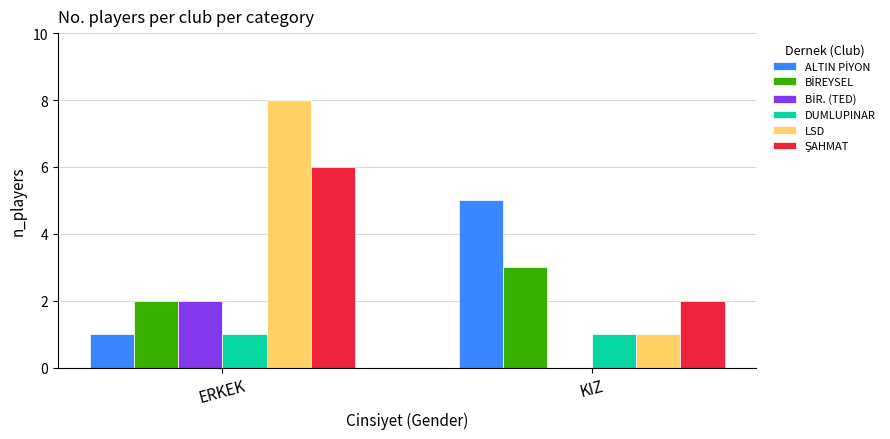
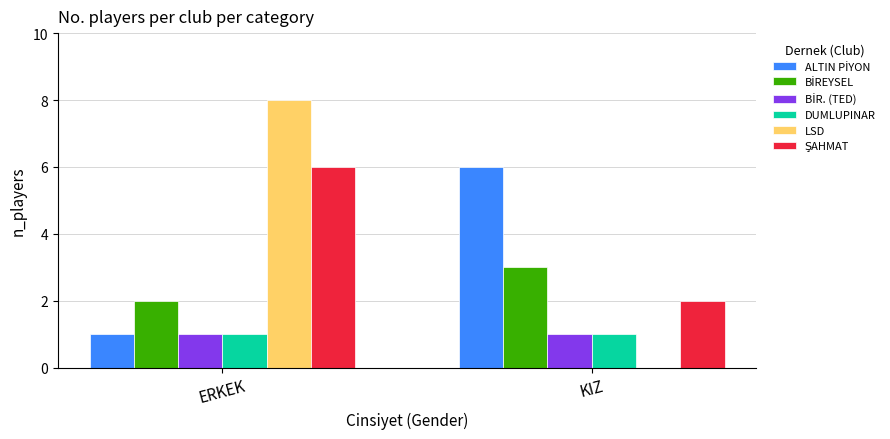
BİR. (TED), ERKEK: 2 -> 1
ALTIN PİYON, KIZ: 5 -> 6
BİR. (TED), KIZ: 0 -> 1
LSD, KIZ: 1 -> 0
